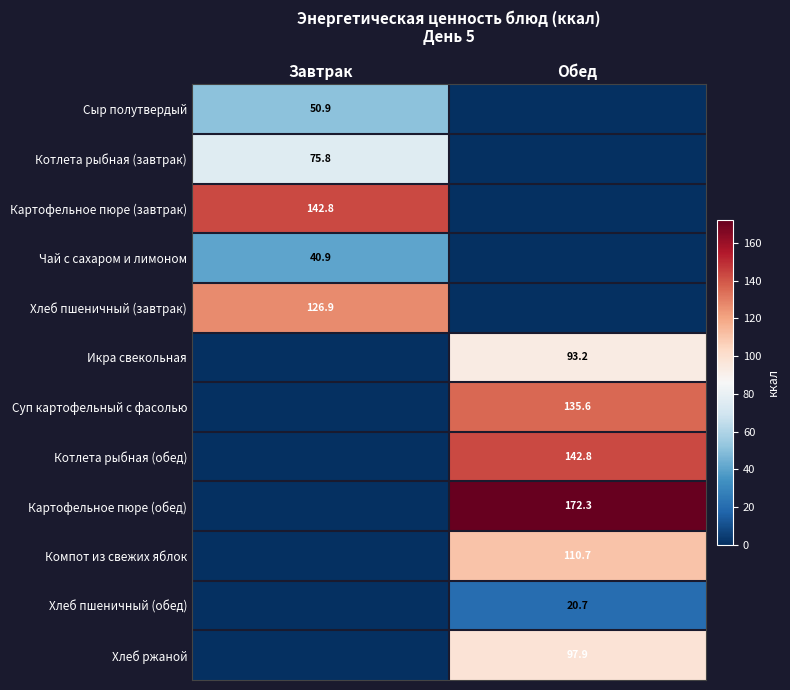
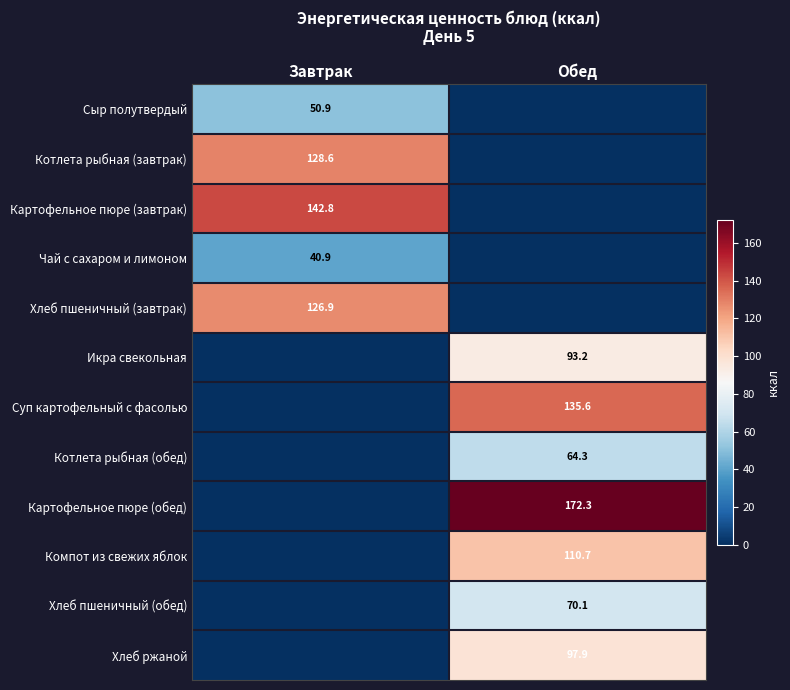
Котлета рыбная (завтрак), Завтрак: 75.8 -> 128.6
Котлета рыбная (обед), Обед: 142.8 -> 64.3
Хлеб пшеничный (обед), Обед: 20.7 -> 70.1
